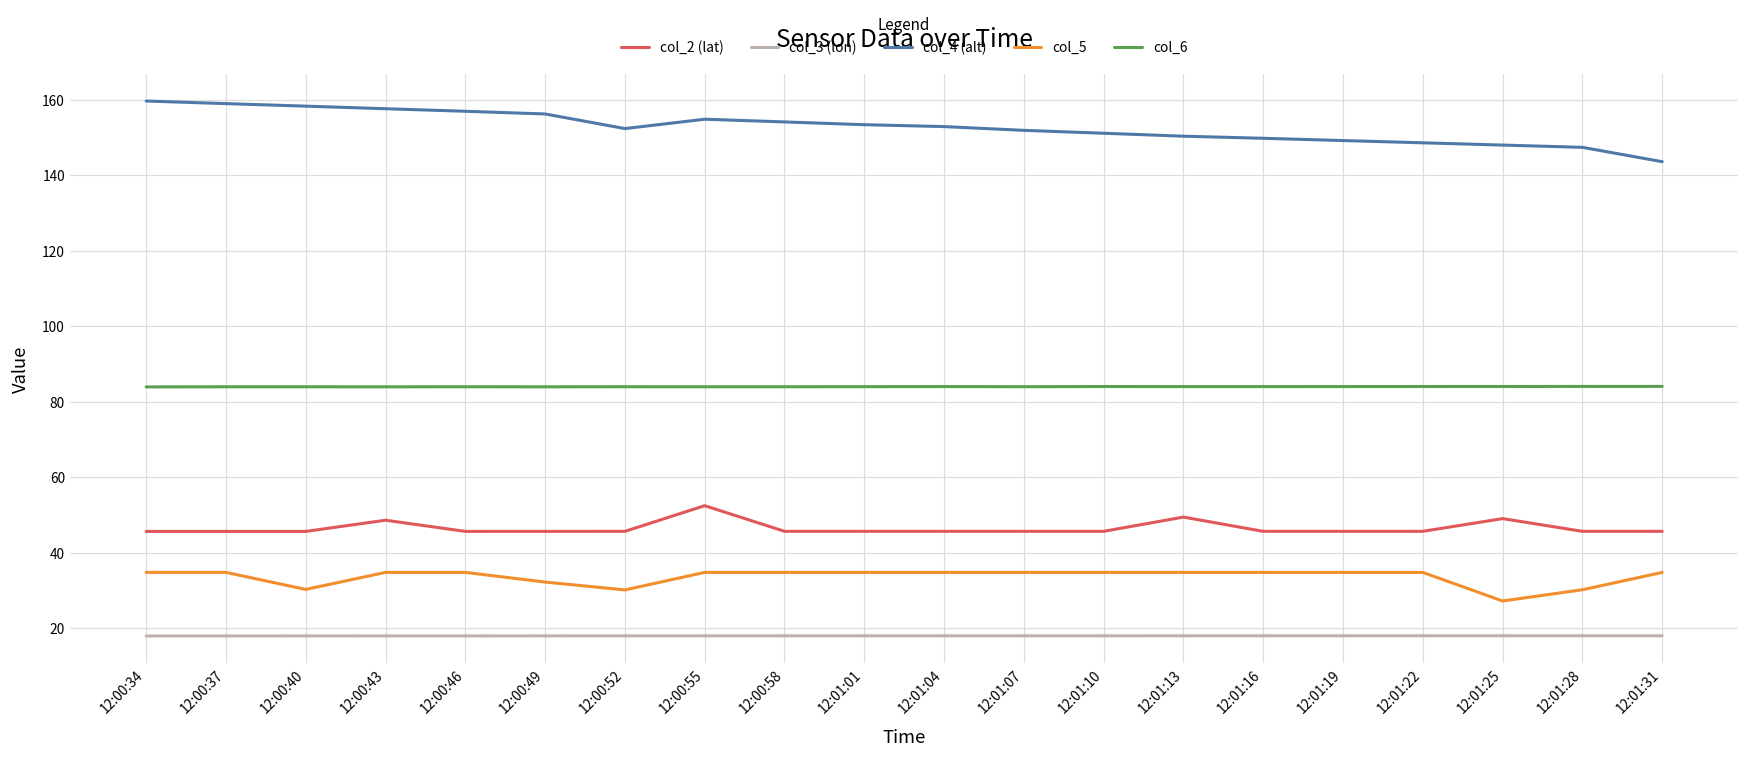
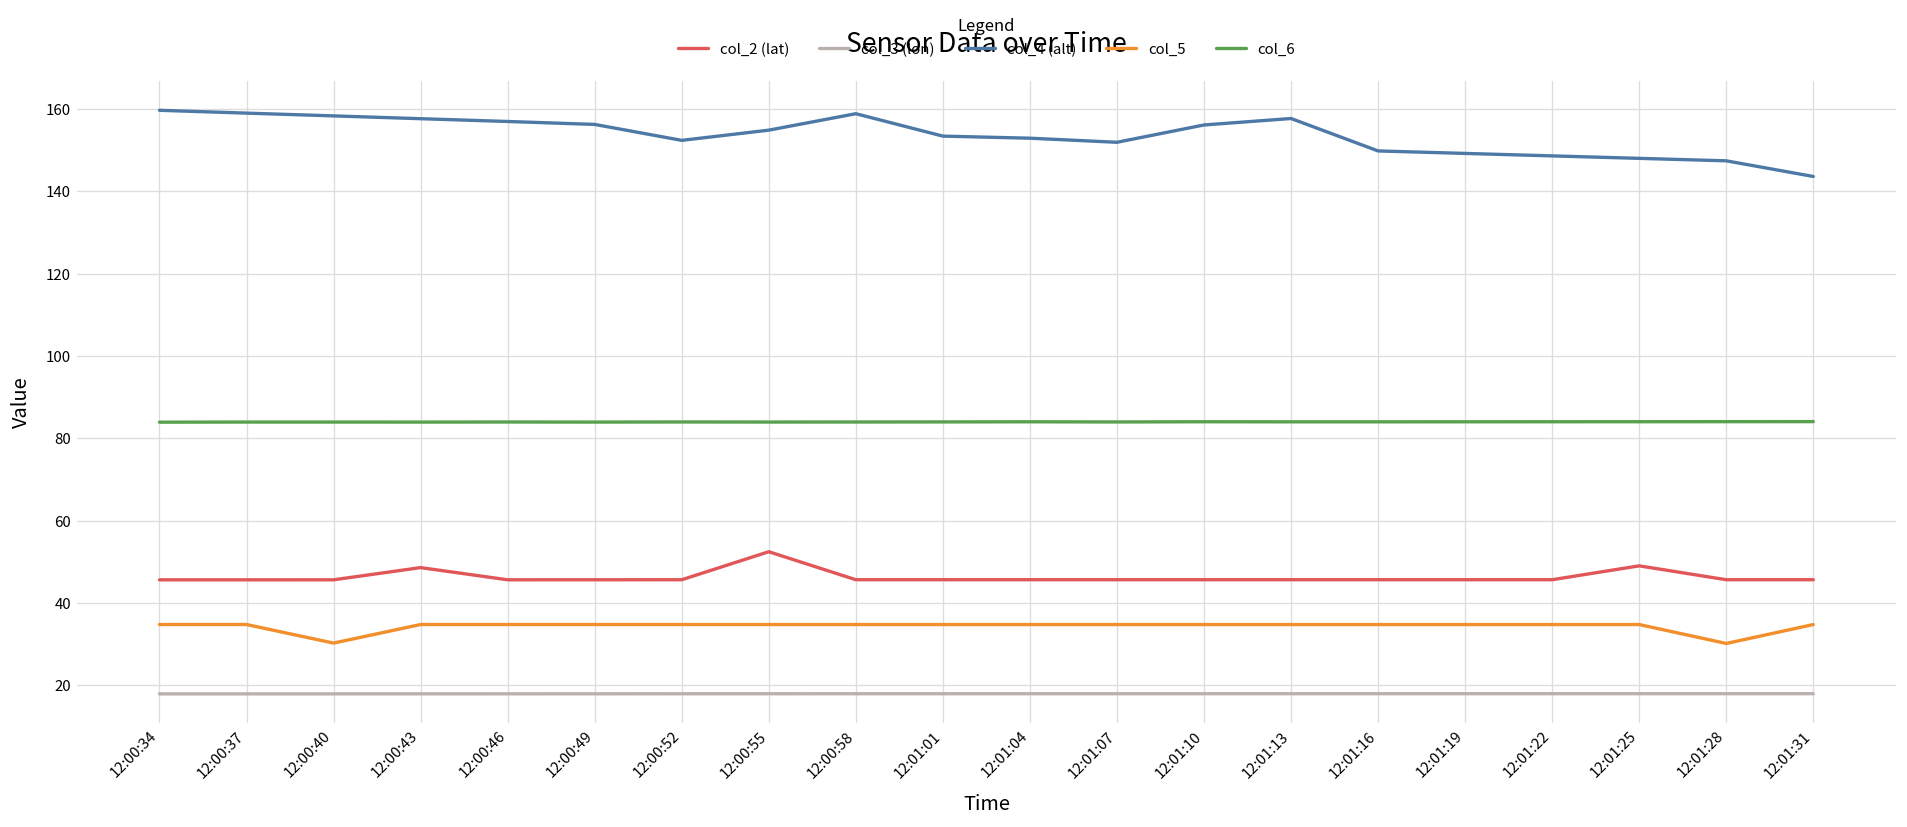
col_5, 12:00:49: 32 -> 35
col_5, 12:00:52: 30 -> 35
col_4 (alt), 12:00:58: 154 -> 159
col_4 (alt), 12:01:10: 151 -> 156
col_2 (lat), 12:01:13: 49 -> 46
col_4 (alt), 12:01:13: 150 -> 158
col_5, 12:01:25: 27 -> 35
